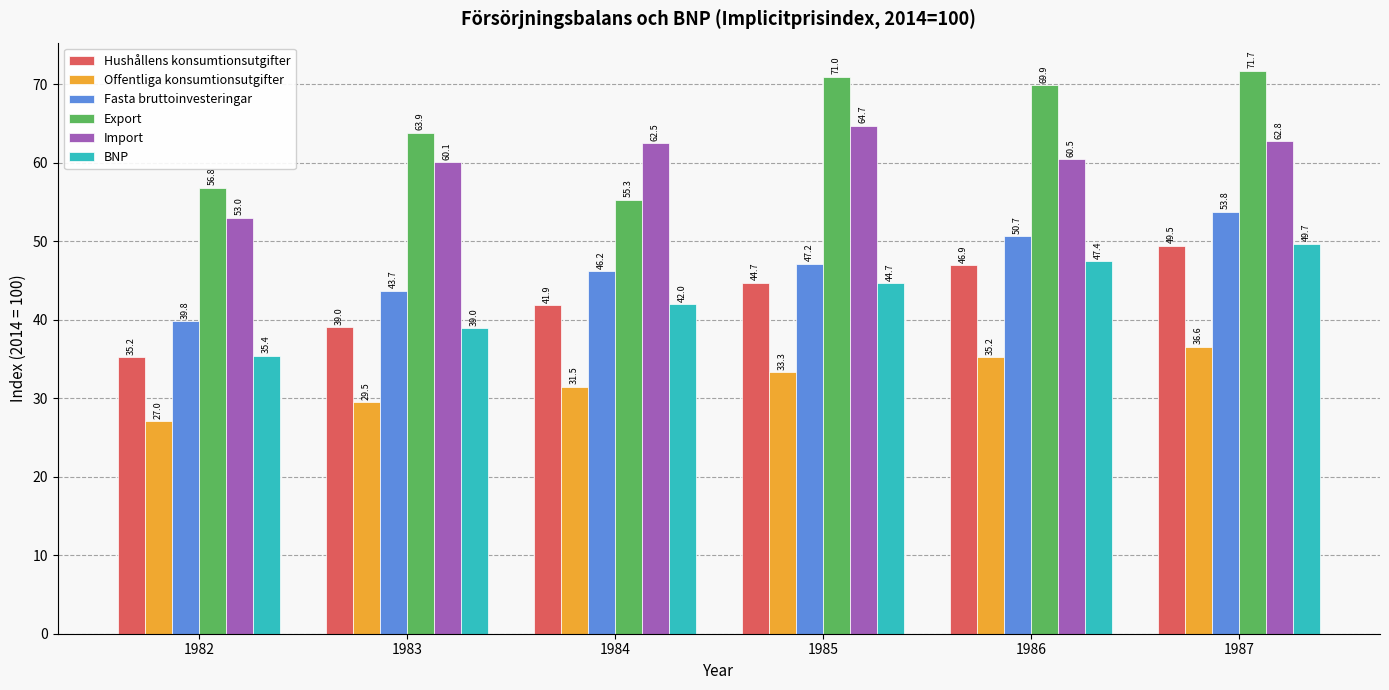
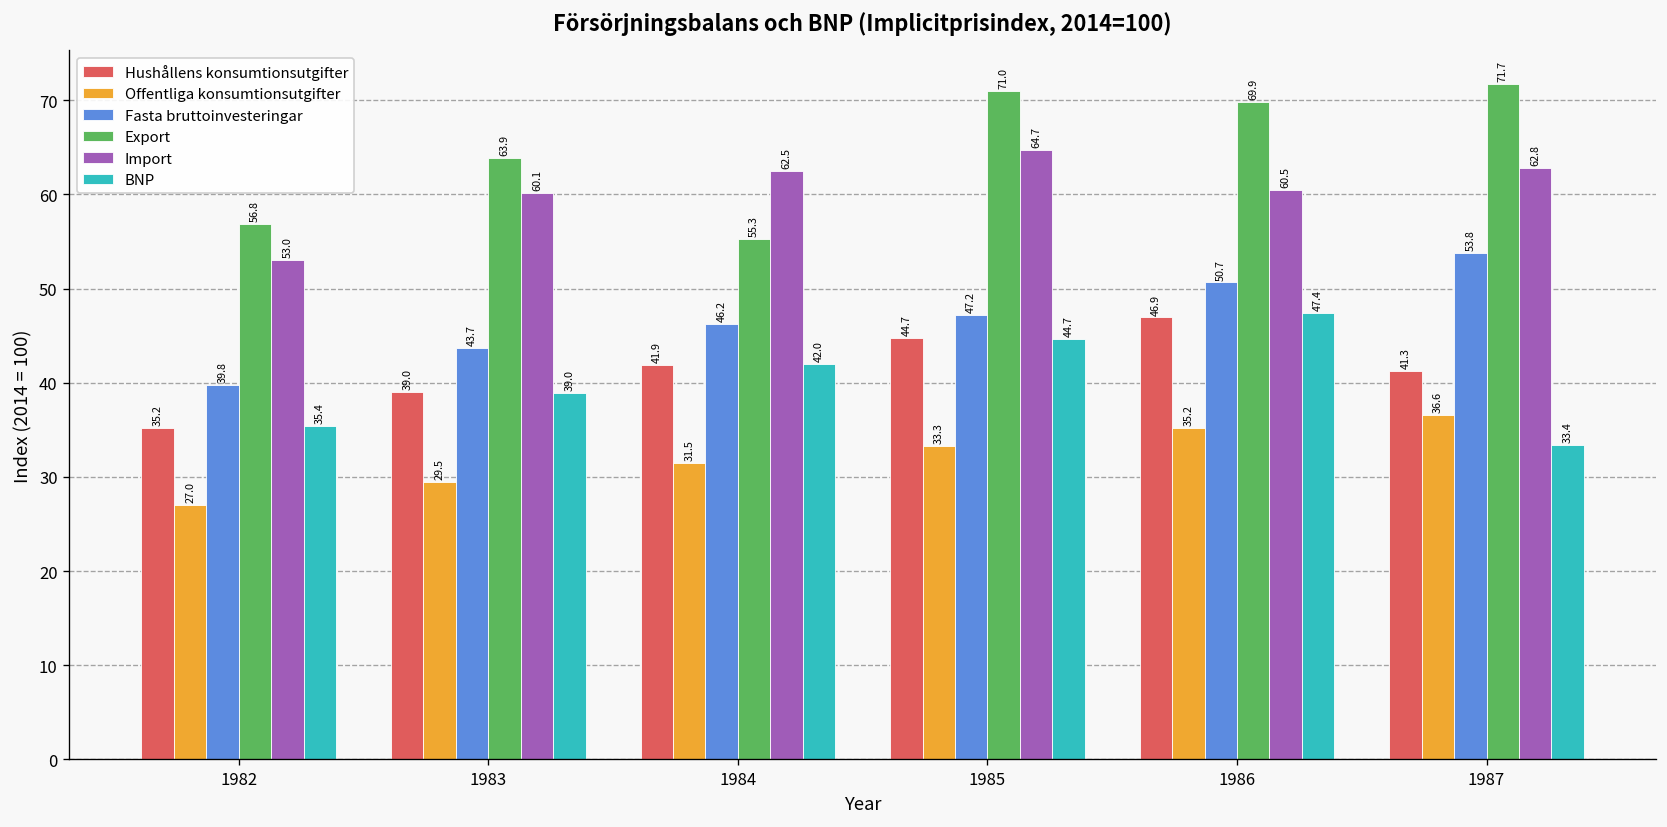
Hushållens konsumtionsutgifter, 1987: 49.5 -> 41.3
BNP, 1987: 49.7 -> 33.4
